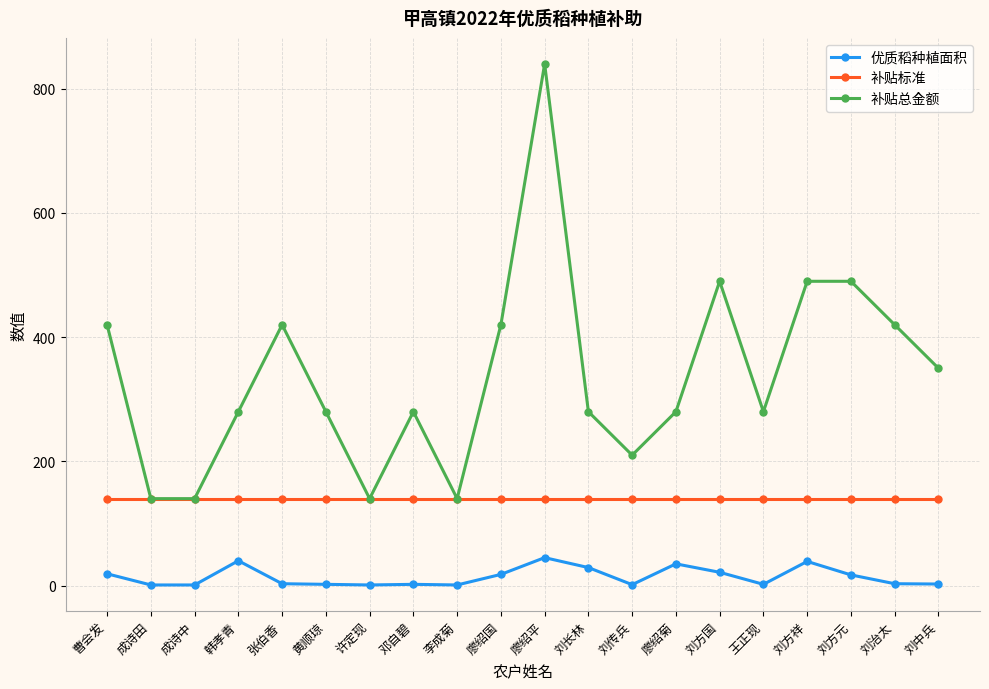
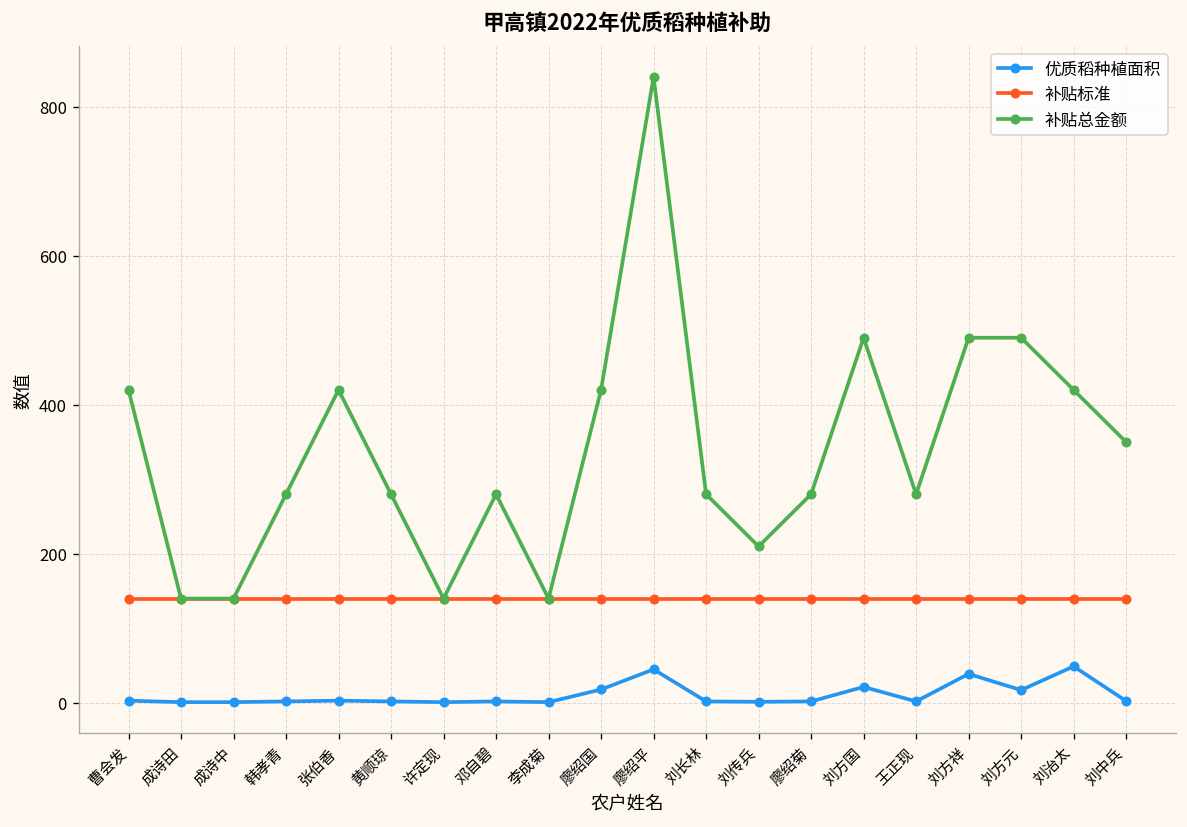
优质稻种植面积, 曹会发: 20 -> 0
优质稻种植面积, 韩孝青: 40 -> 0
优质稻种植面积, 刘长林: 30 -> 0
优质稻种植面积, 廖绍菊: 40 -> 0
优质稻种植面积, 刘治太: 0 -> 50
